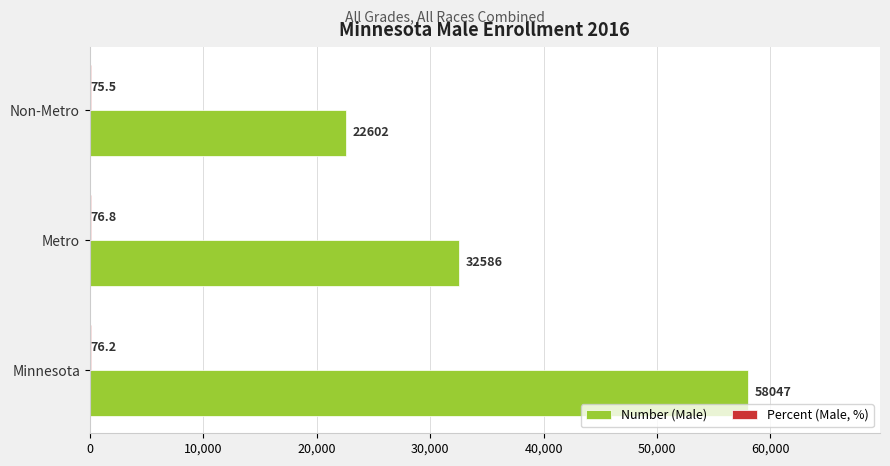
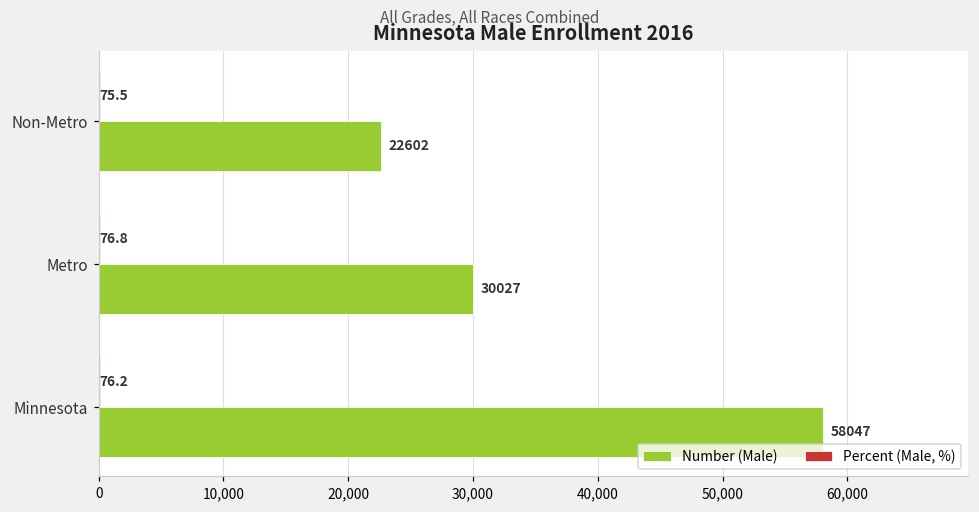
Number (Male), Metro: 32586 -> 30027
